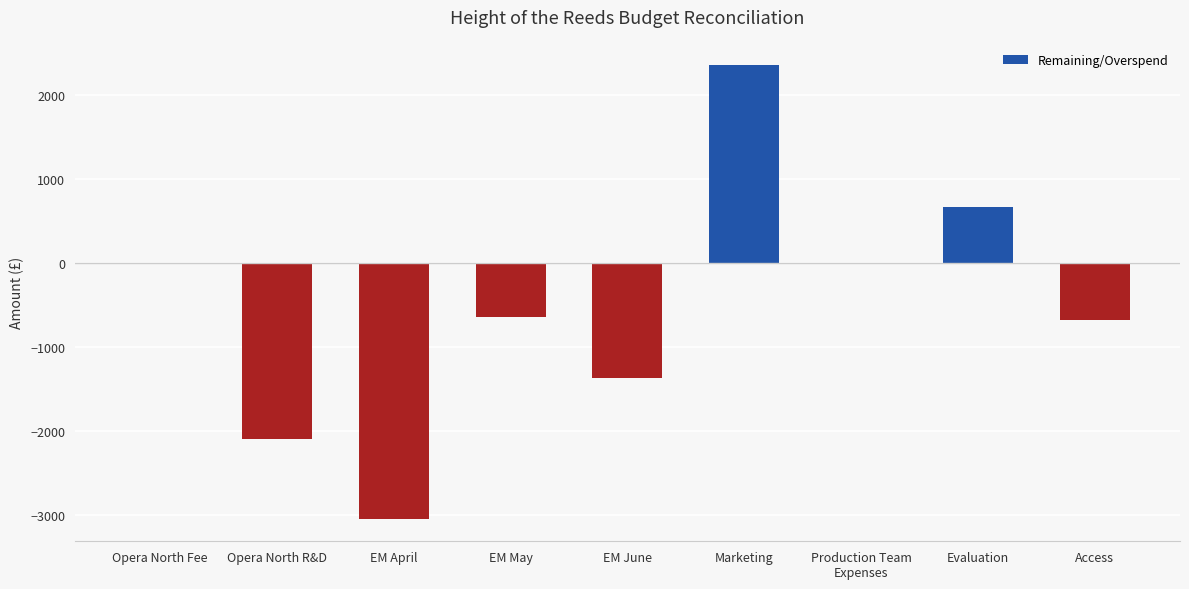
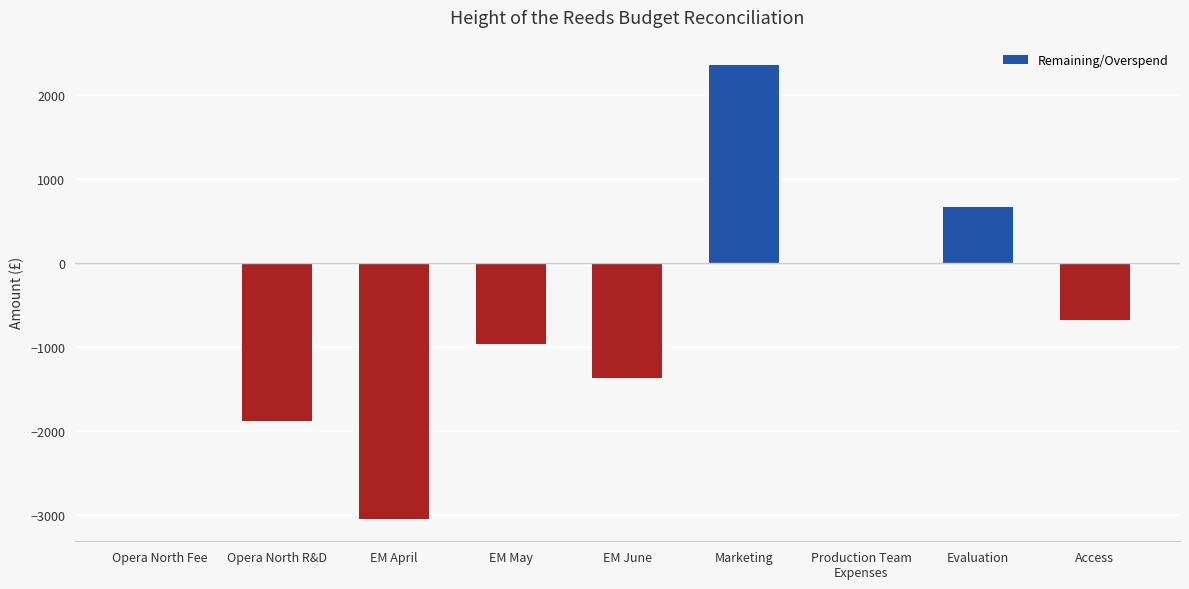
Opera North R&D: -2100 -> -1900
EM May: -600 -> -1000
